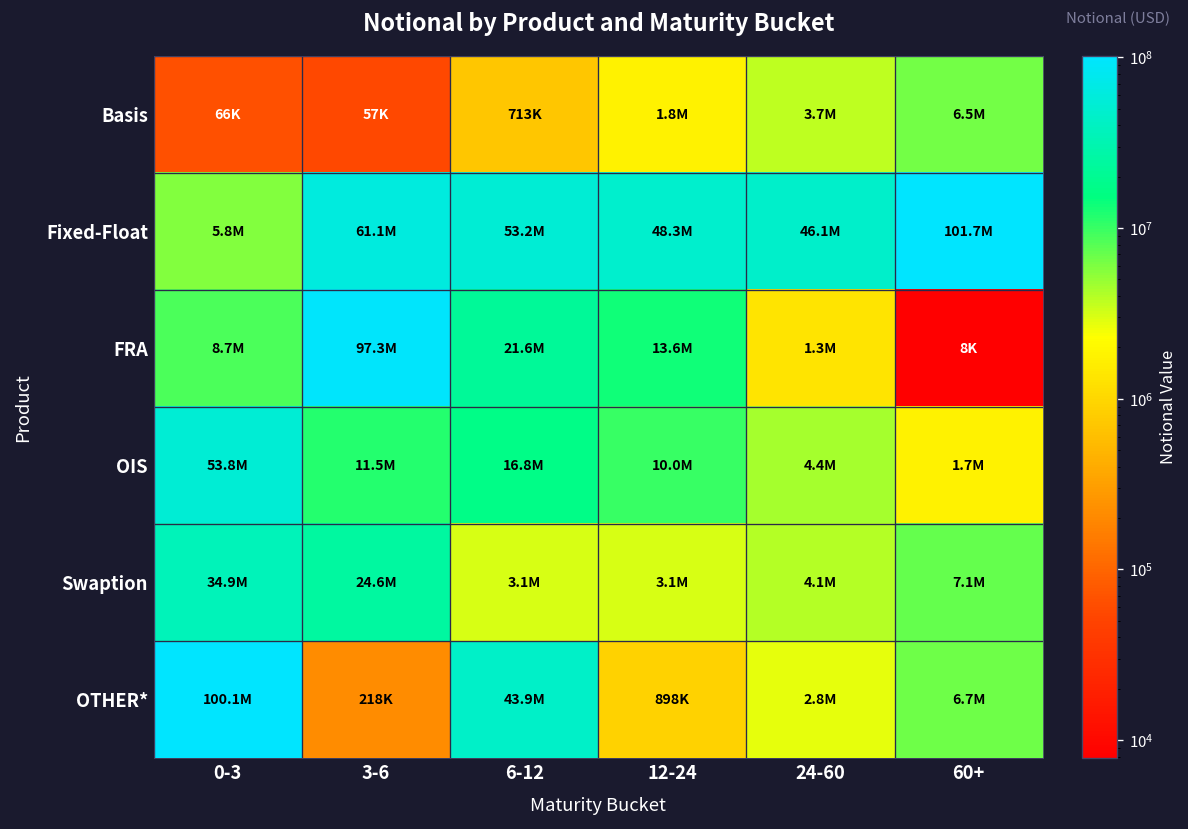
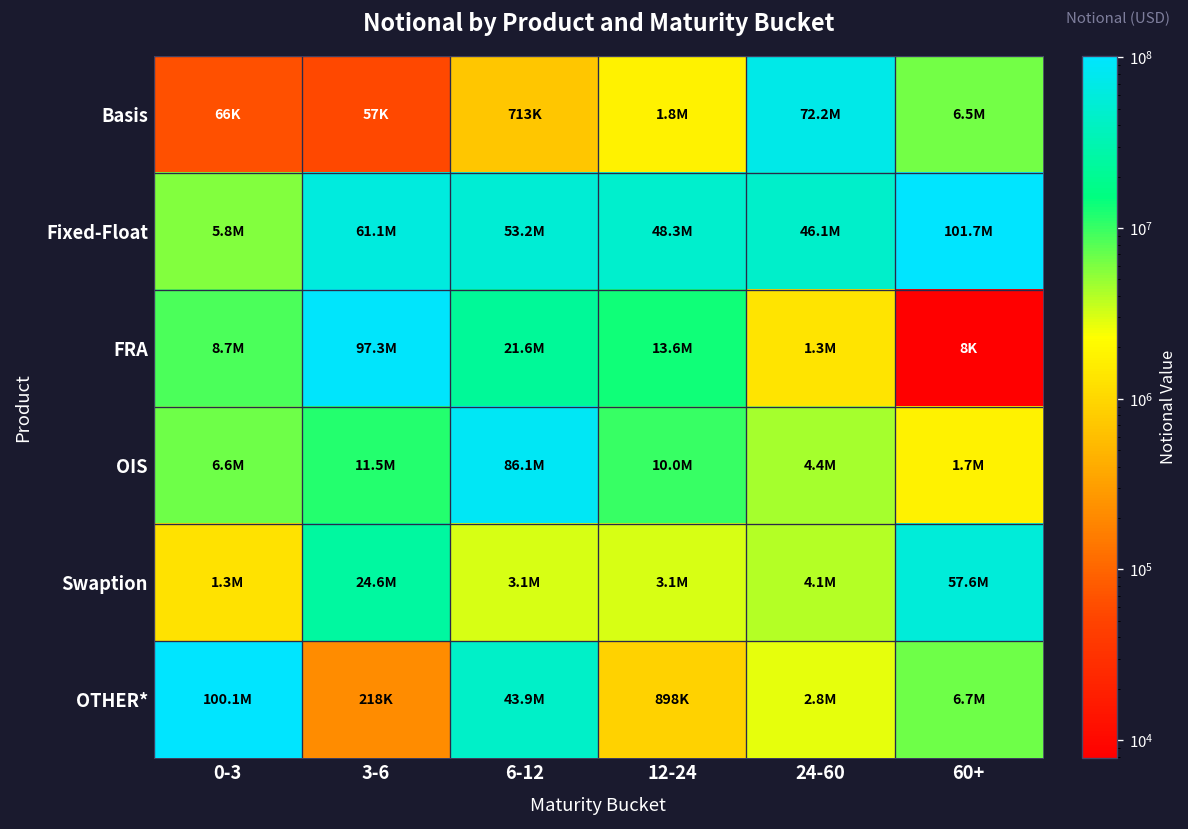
Basis, 24-60: 3.7M -> 72.2M
OIS, 0-3: 53.8M -> 6.6M
OIS, 6-12: 16.8M -> 86.1M
Swaption, 0-3: 34.9M -> 1.3M
Swaption, 60+: 7.1M -> 57.6M
